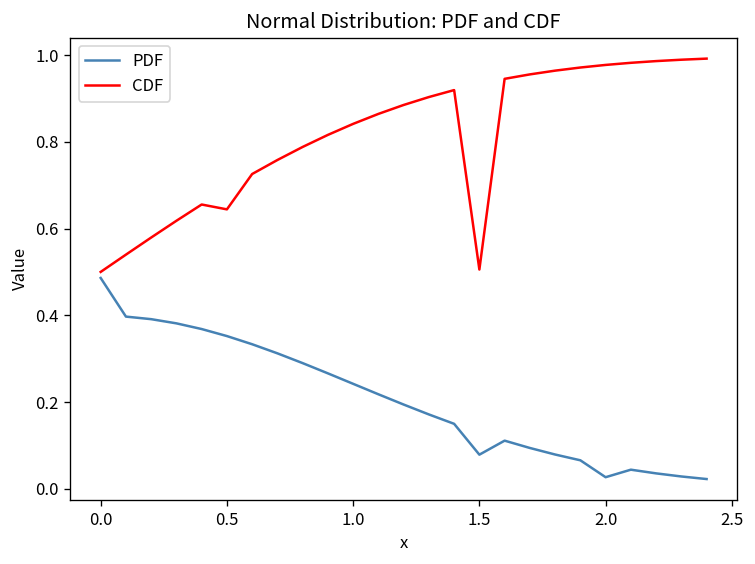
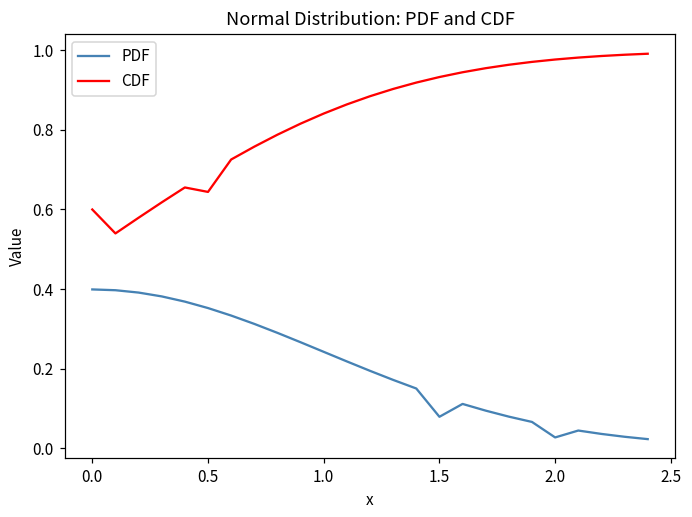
PDF, 0.0: 0.49 -> 0.40
CDF, 0.0: 0.5 -> 0.6
CDF, 1.5: 0.51 -> 0.93
